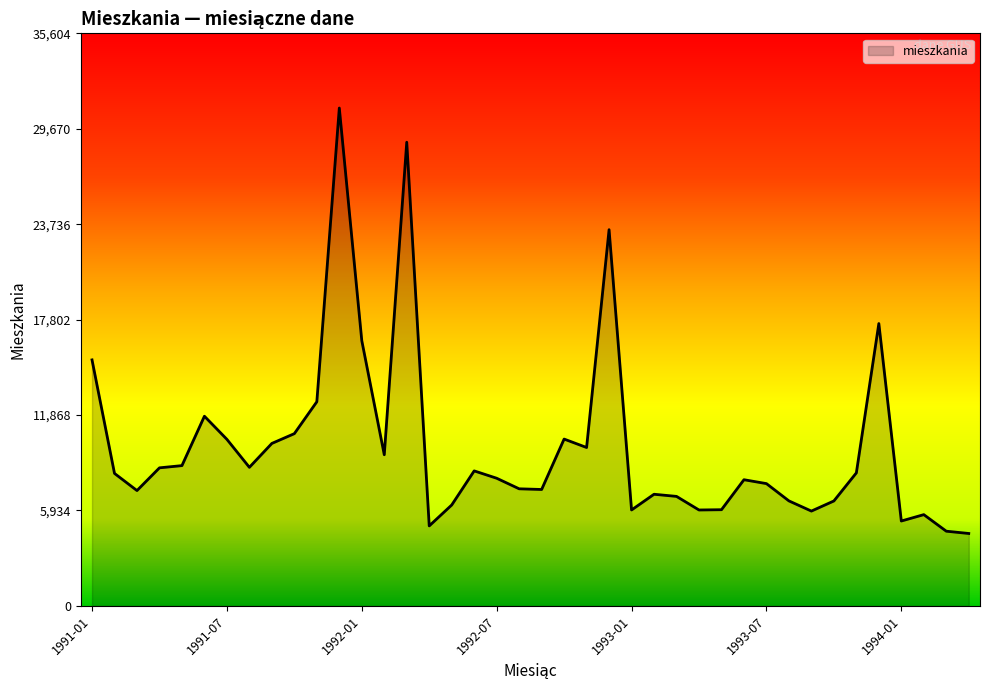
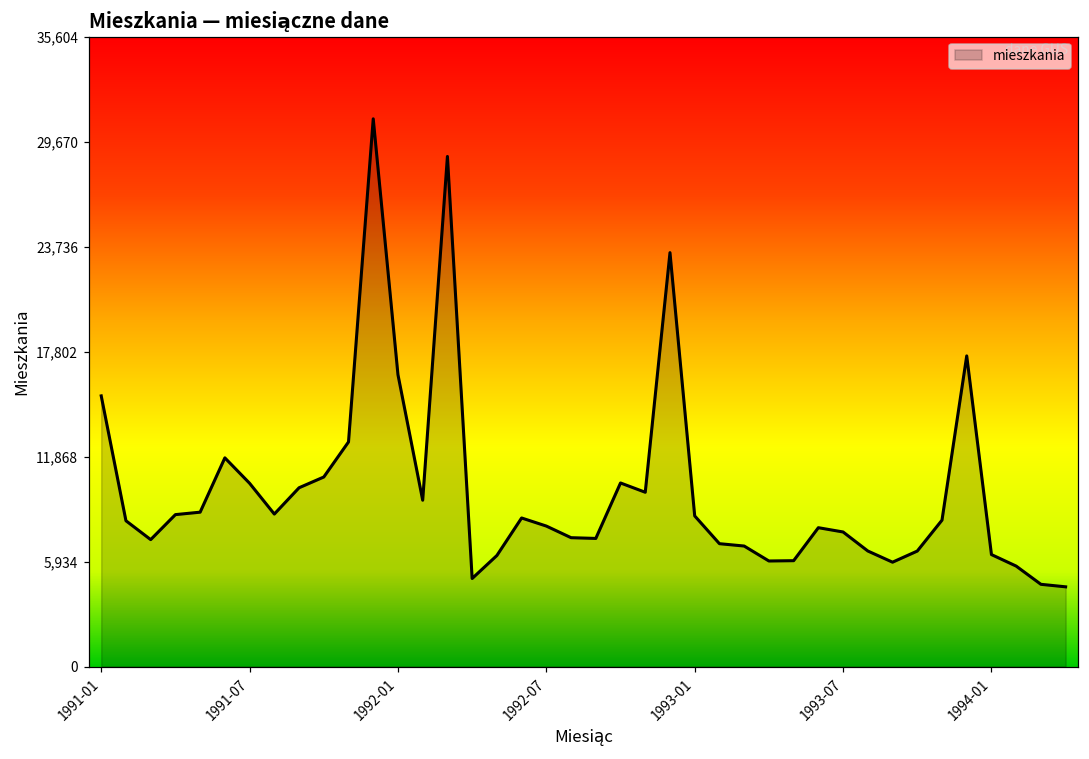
1993-01: 6,000 -> 8,500
1994-01: 5,300 -> 6,300
